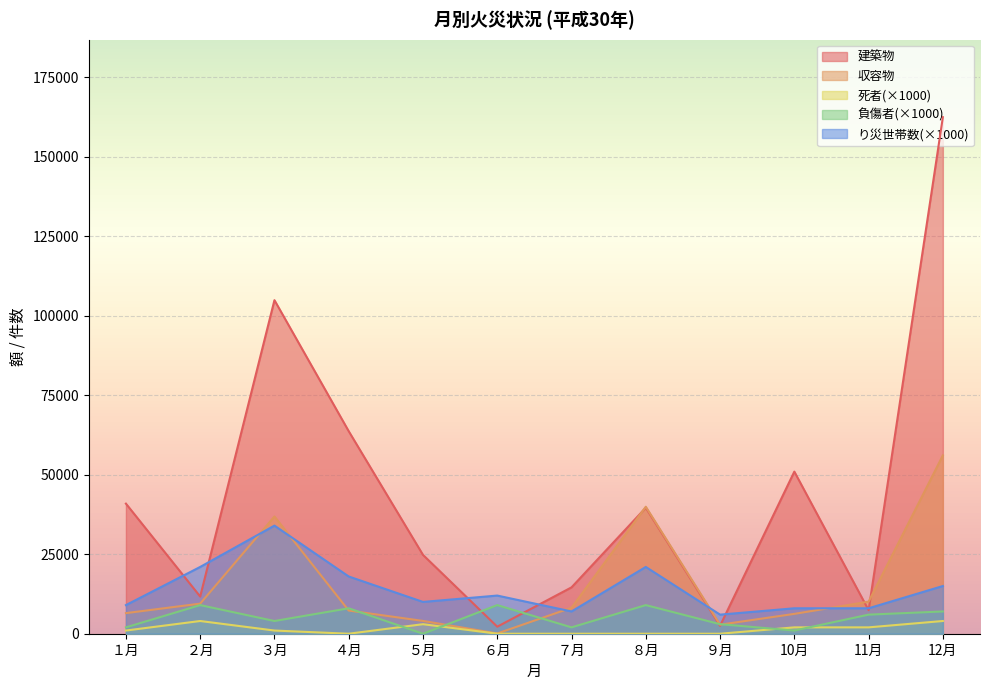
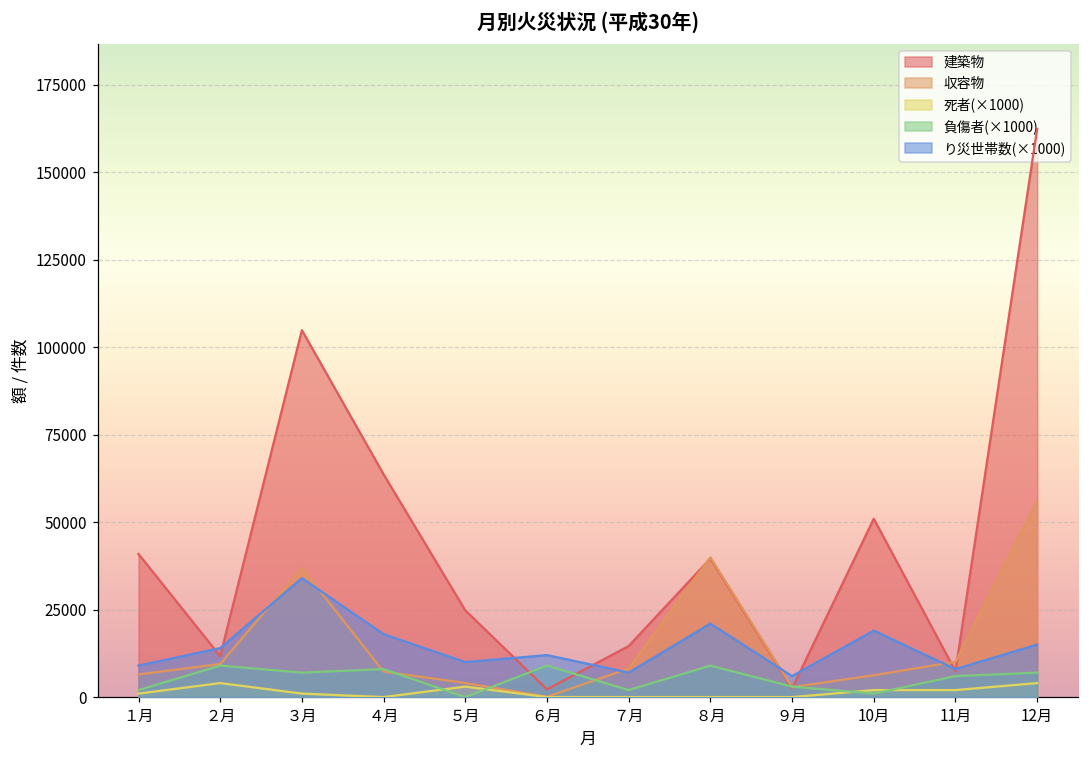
り災世帯数(×1000), ２月: 21000 -> 14000
負傷者(×1000), ３月: 4000 -> 7000
り災世帯数(×1000), 10月: 8000 -> 19000
